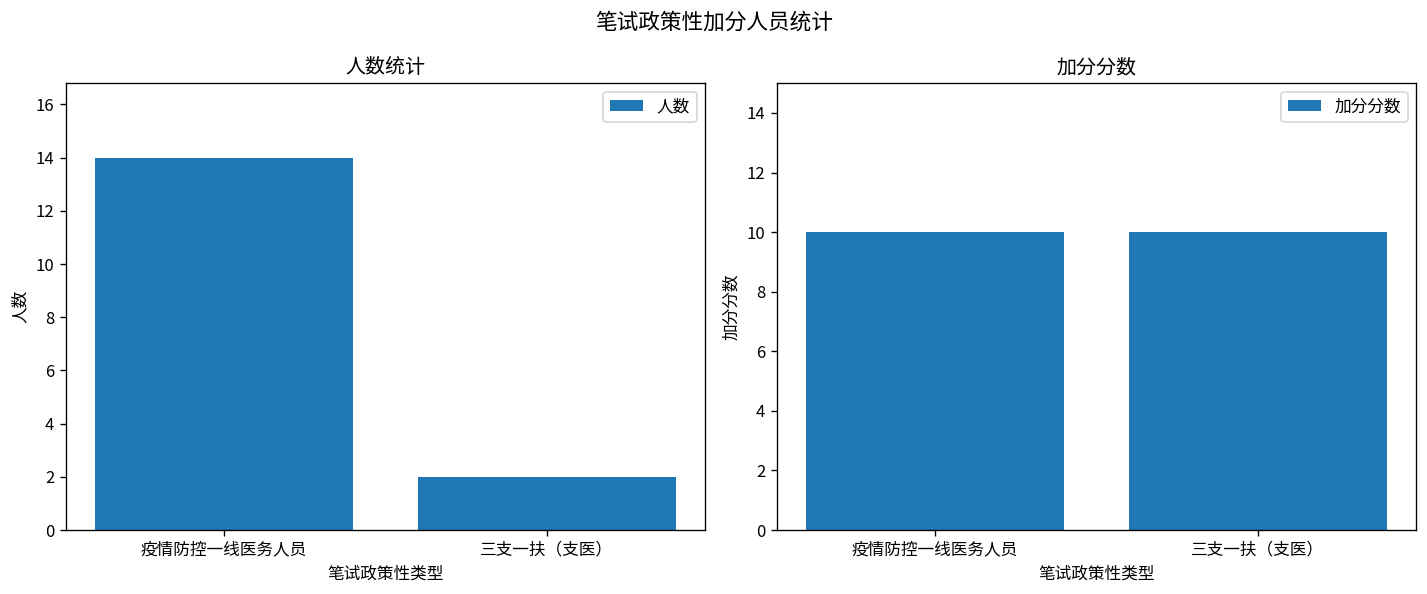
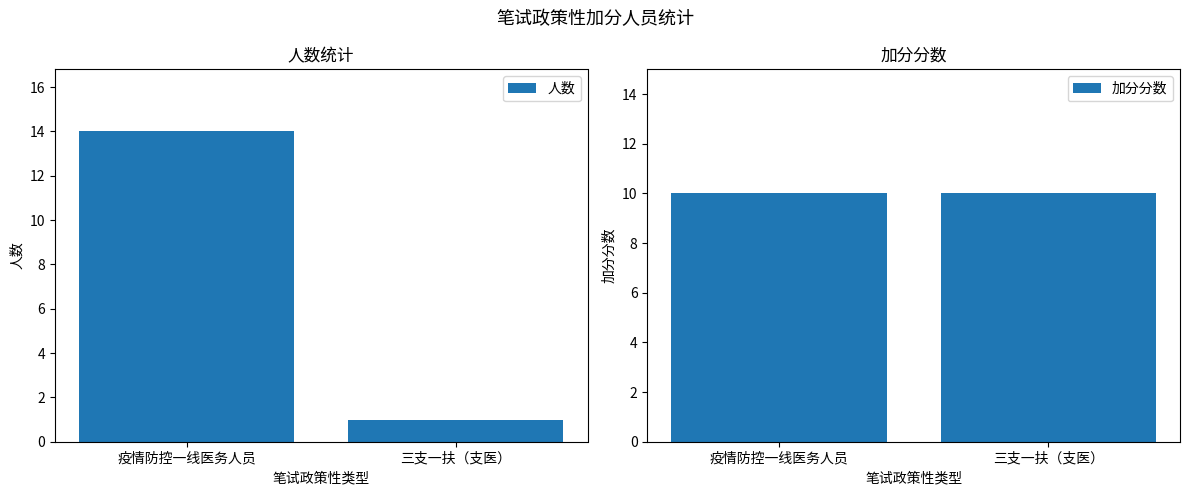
人数统计, 三支一扶（支医）: 2 -> 1
